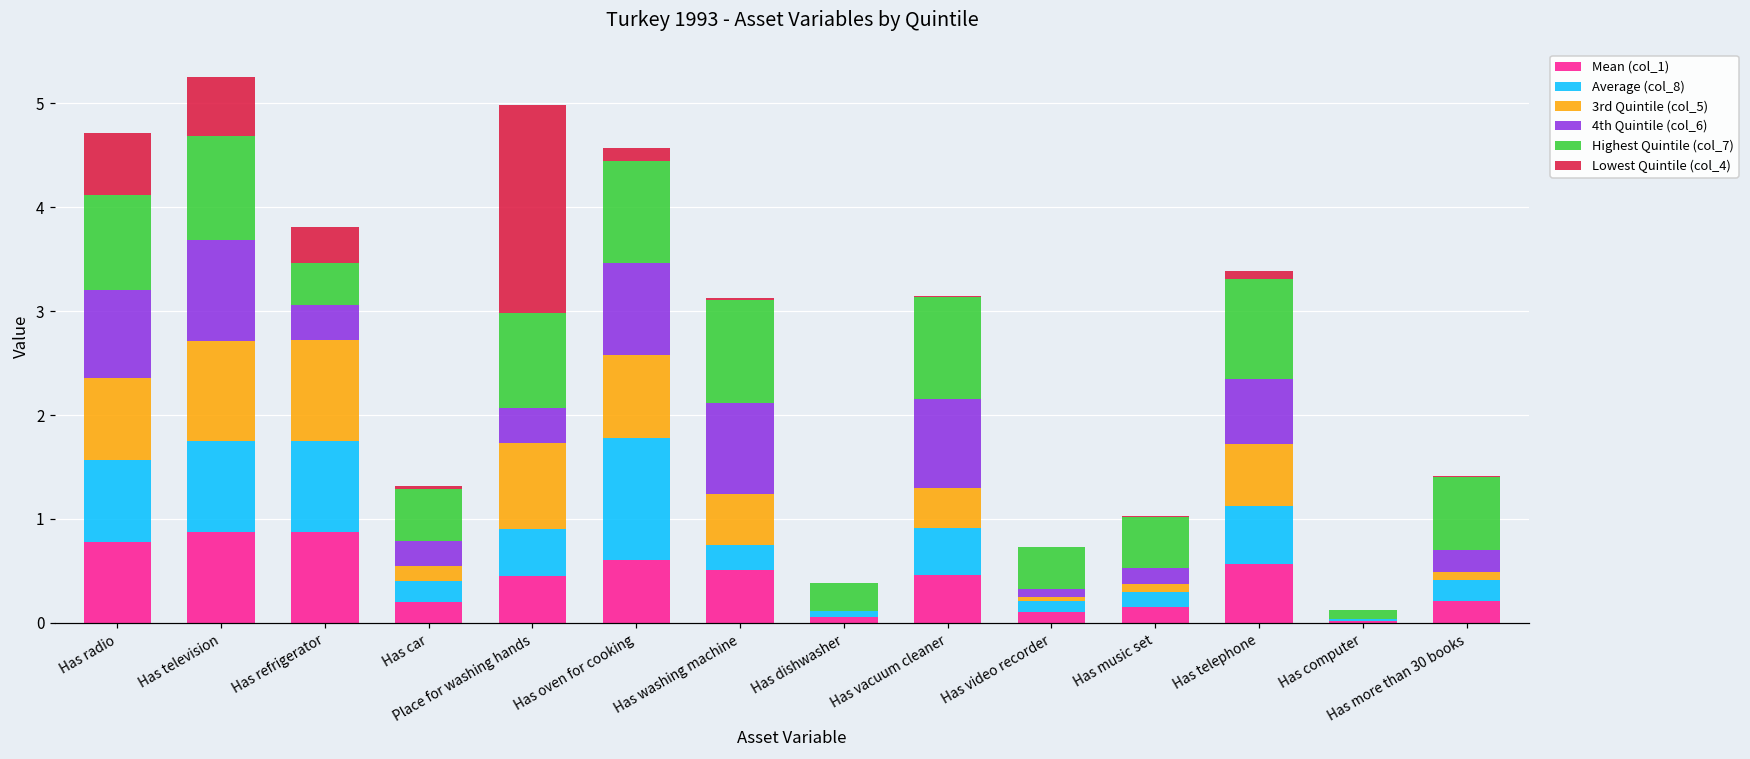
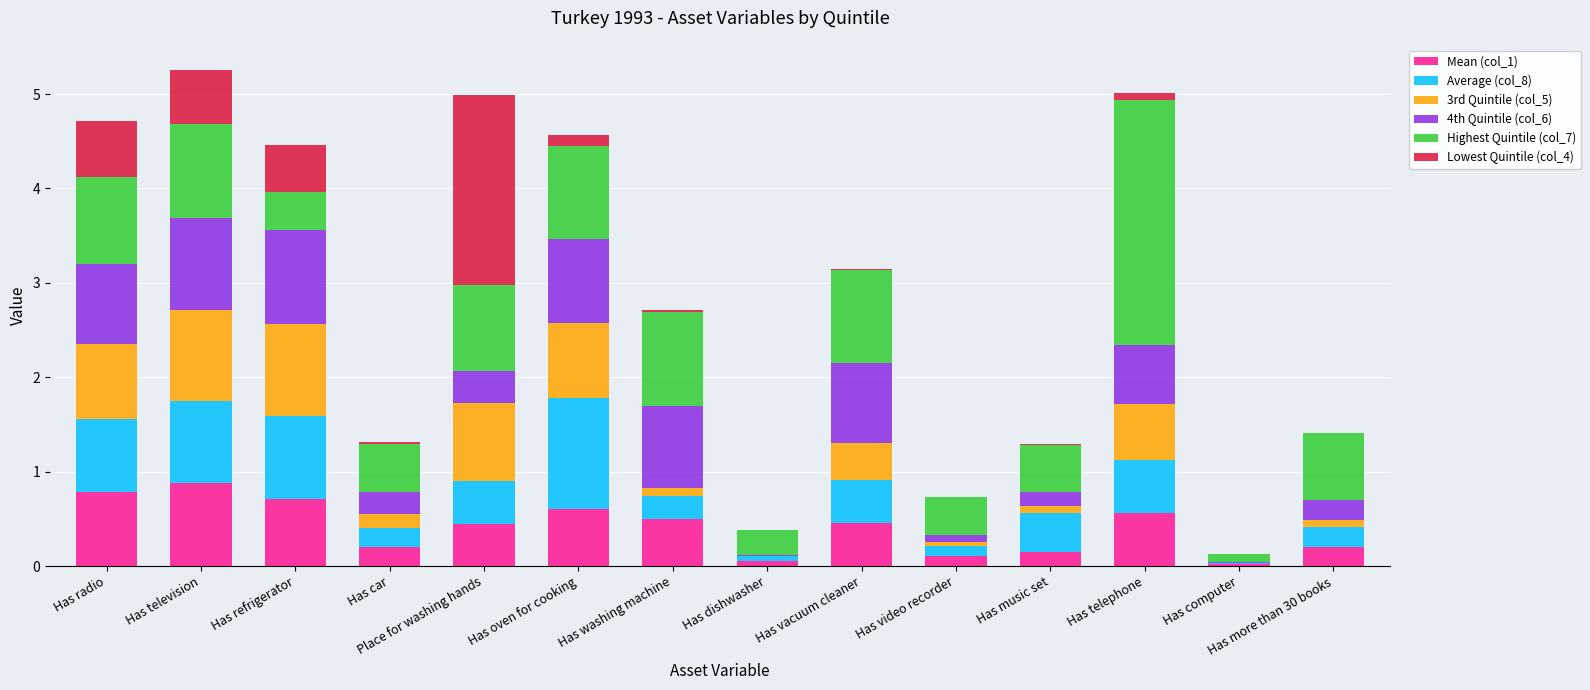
Mean (col_1), Has refrigerator: 0.9 -> 0.7
4th Quintile (col_6), Has refrigerator: 0.3 -> 1.0
Lowest Quintile (col_4), Has refrigerator: 0.3 -> 0.5
3rd Quintile (col_5), Has washing machine: 0.5 -> 0.1
Average (col_8), Has music set: 0.2 -> 0.4
Highest Quintile (col_7), Has telephone: 1.0 -> 2.6
